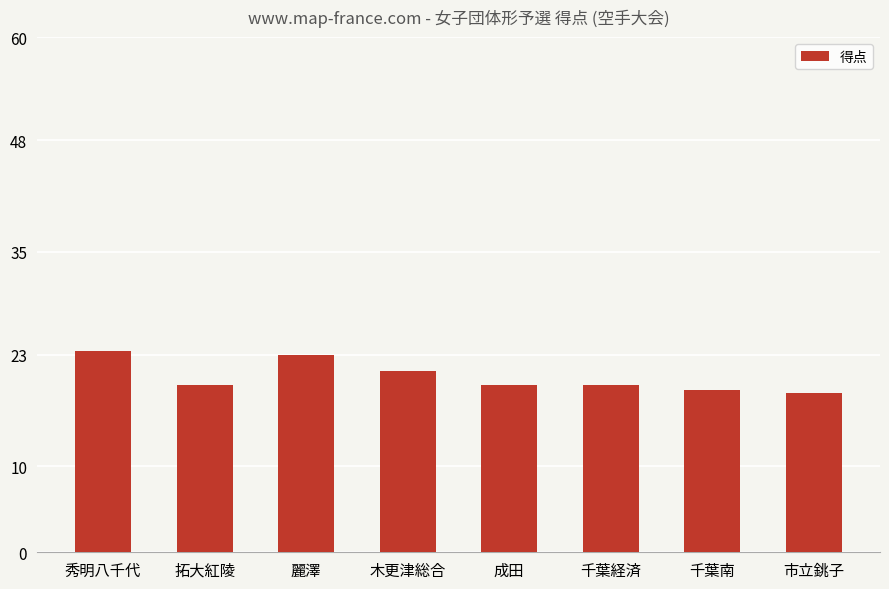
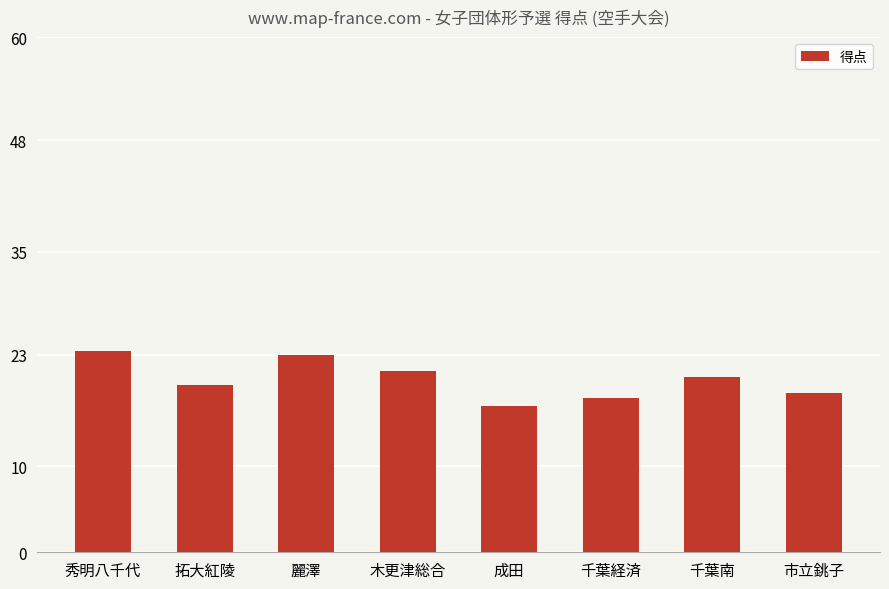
成田: 20 -> 17
千葉経済: 20 -> 18
千葉南: 19 -> 20
